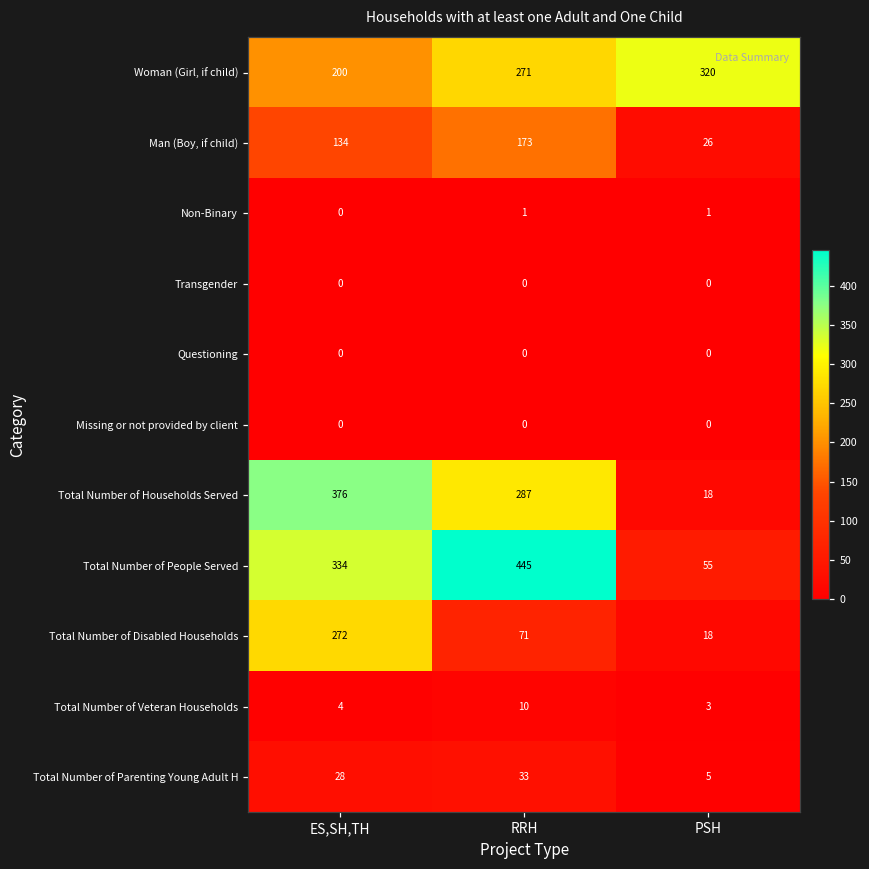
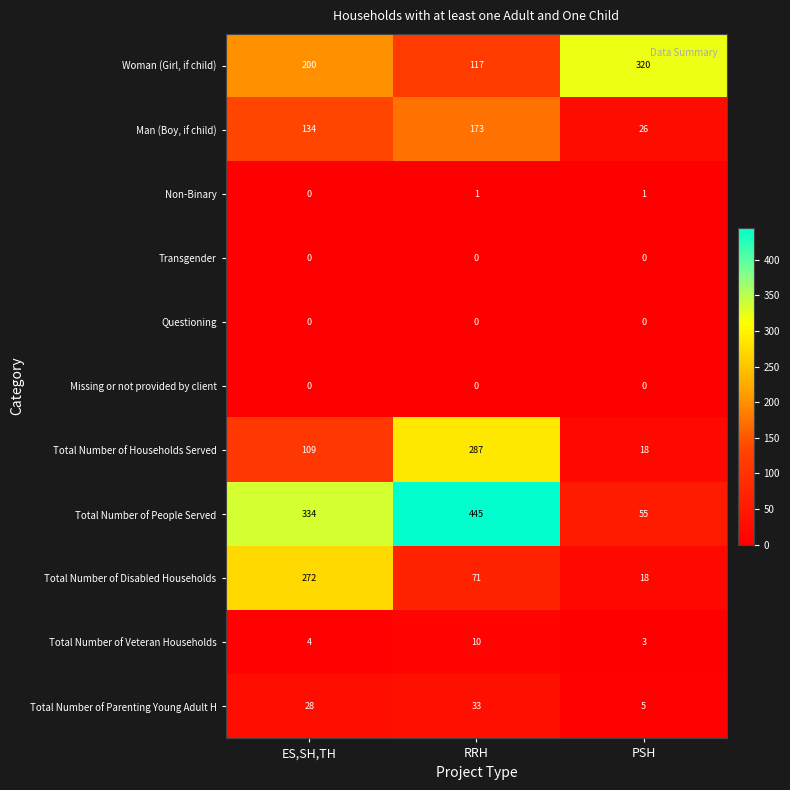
Woman (Girl, if child), RRH: 271 -> 117
Total Number of Households Served, ES,SH,TH: 376 -> 109
